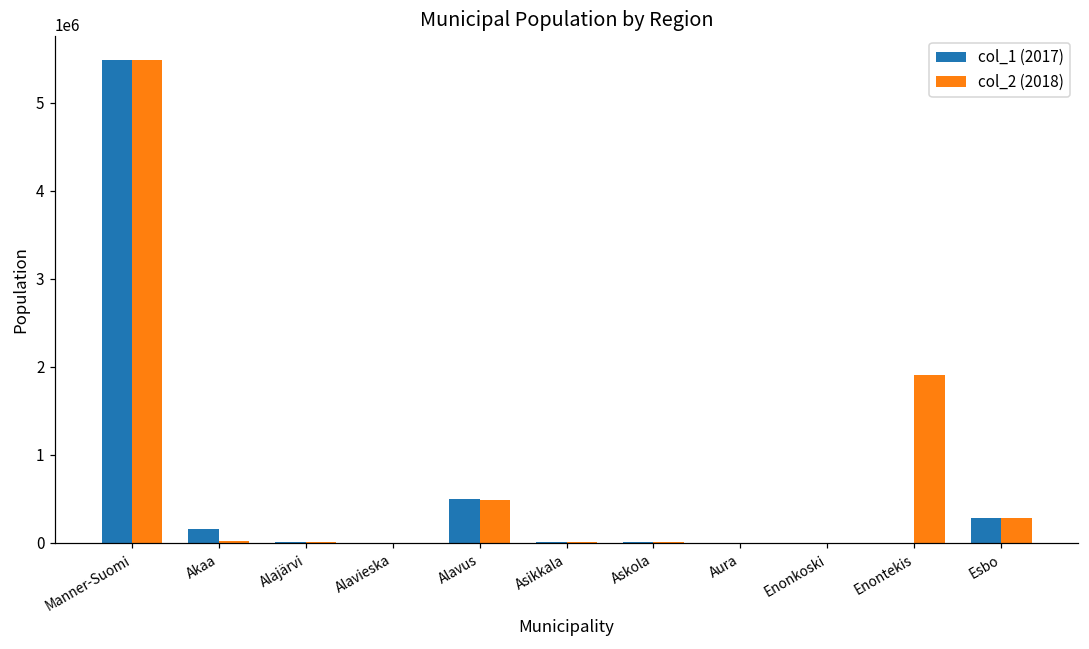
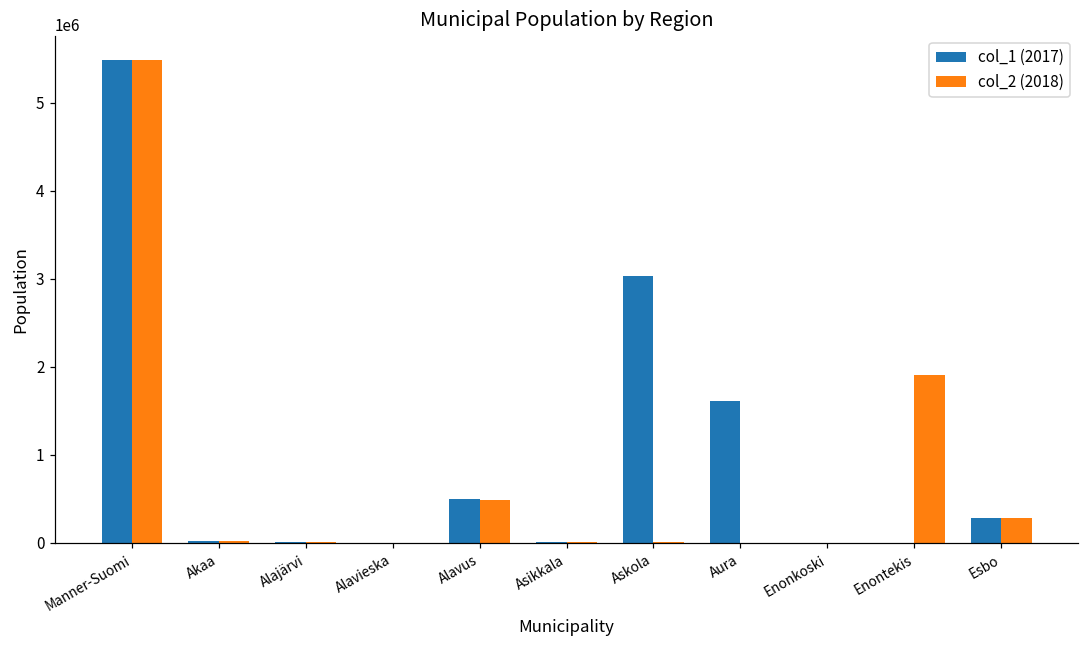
col_1 (2017), Akaa: 200000 -> 0
col_1 (2017), Askola: 0 -> 3000000
col_1 (2017), Aura: 0 -> 1600000
